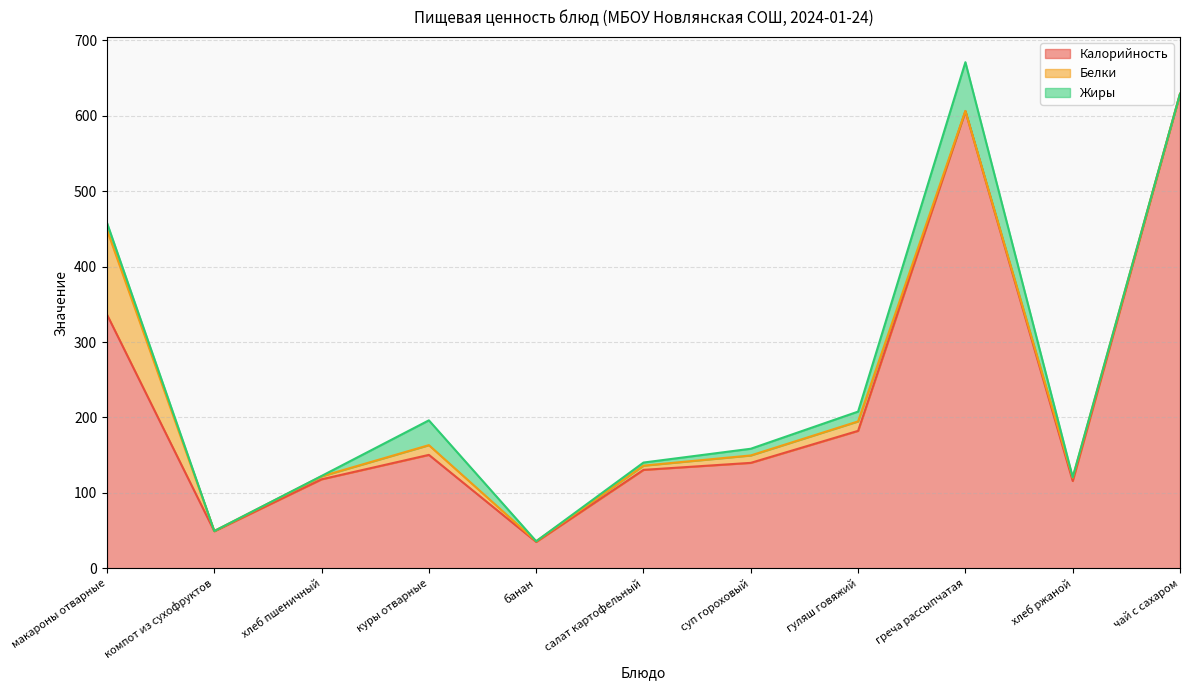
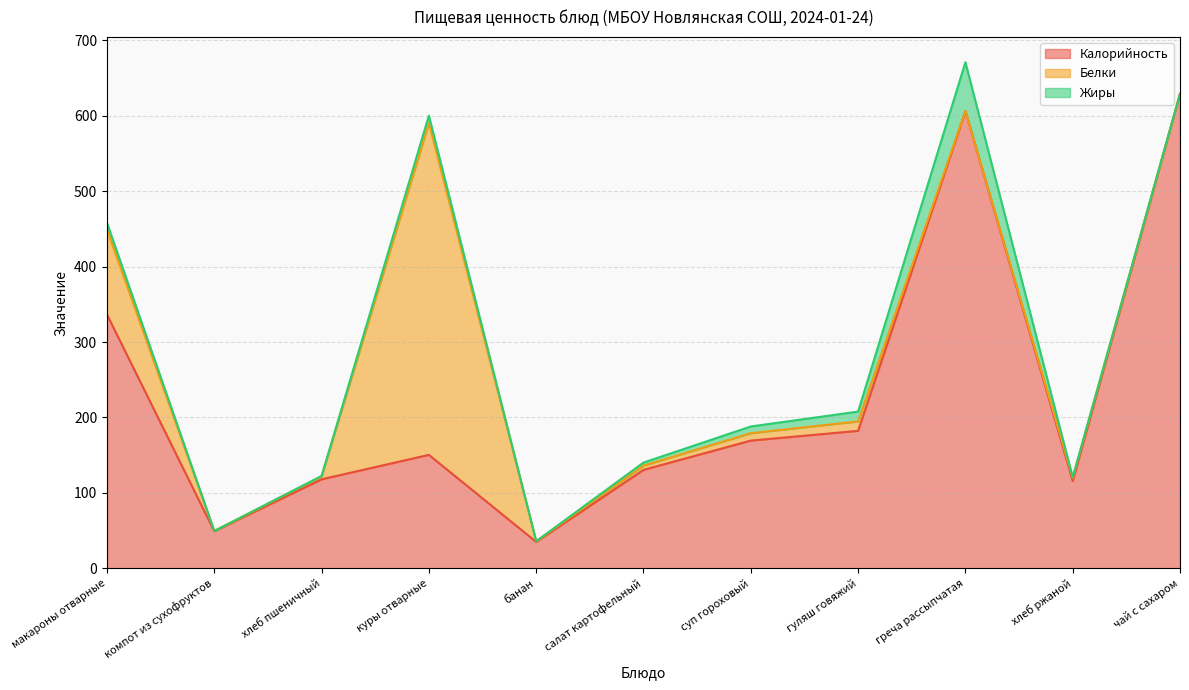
Белки, куры отварные: 10 -> 440
Жиры, куры отварные: 30 -> 10
Калорийность, суп гороховый: 140 -> 170
